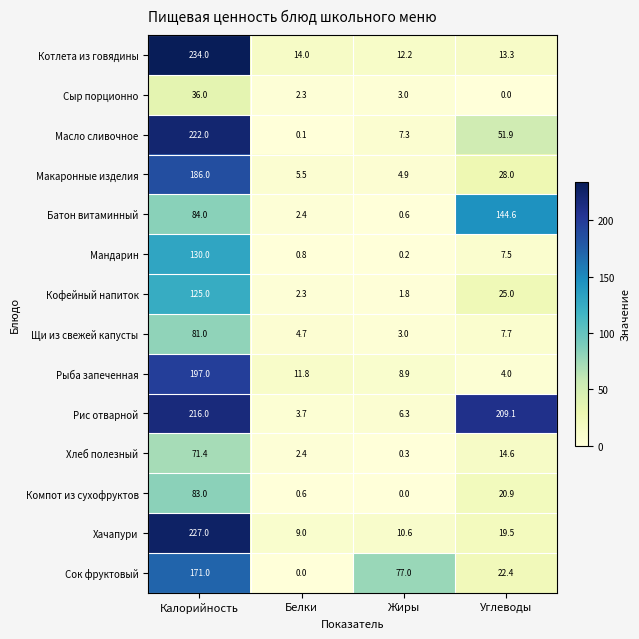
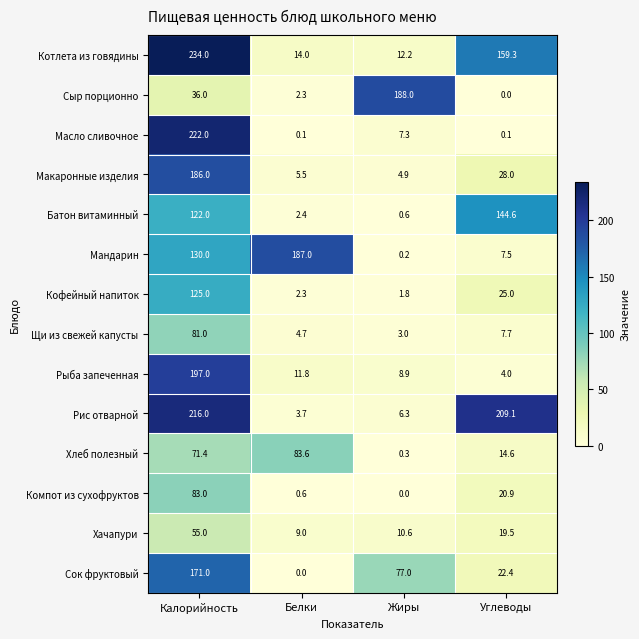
Котлета из говядины, Углеводы: 13.3 -> 159.3
Сыр порционно, Жиры: 3.0 -> 188.0
Масло сливочное, Углеводы: 51.9 -> 0.1
Батон витаминный, Калорийность: 84.0 -> 122.0
Мандарин, Белки: 0.8 -> 187.0
Хлеб полезный, Белки: 2.4 -> 83.6
Хачапури, Калорийность: 227.0 -> 55.0
